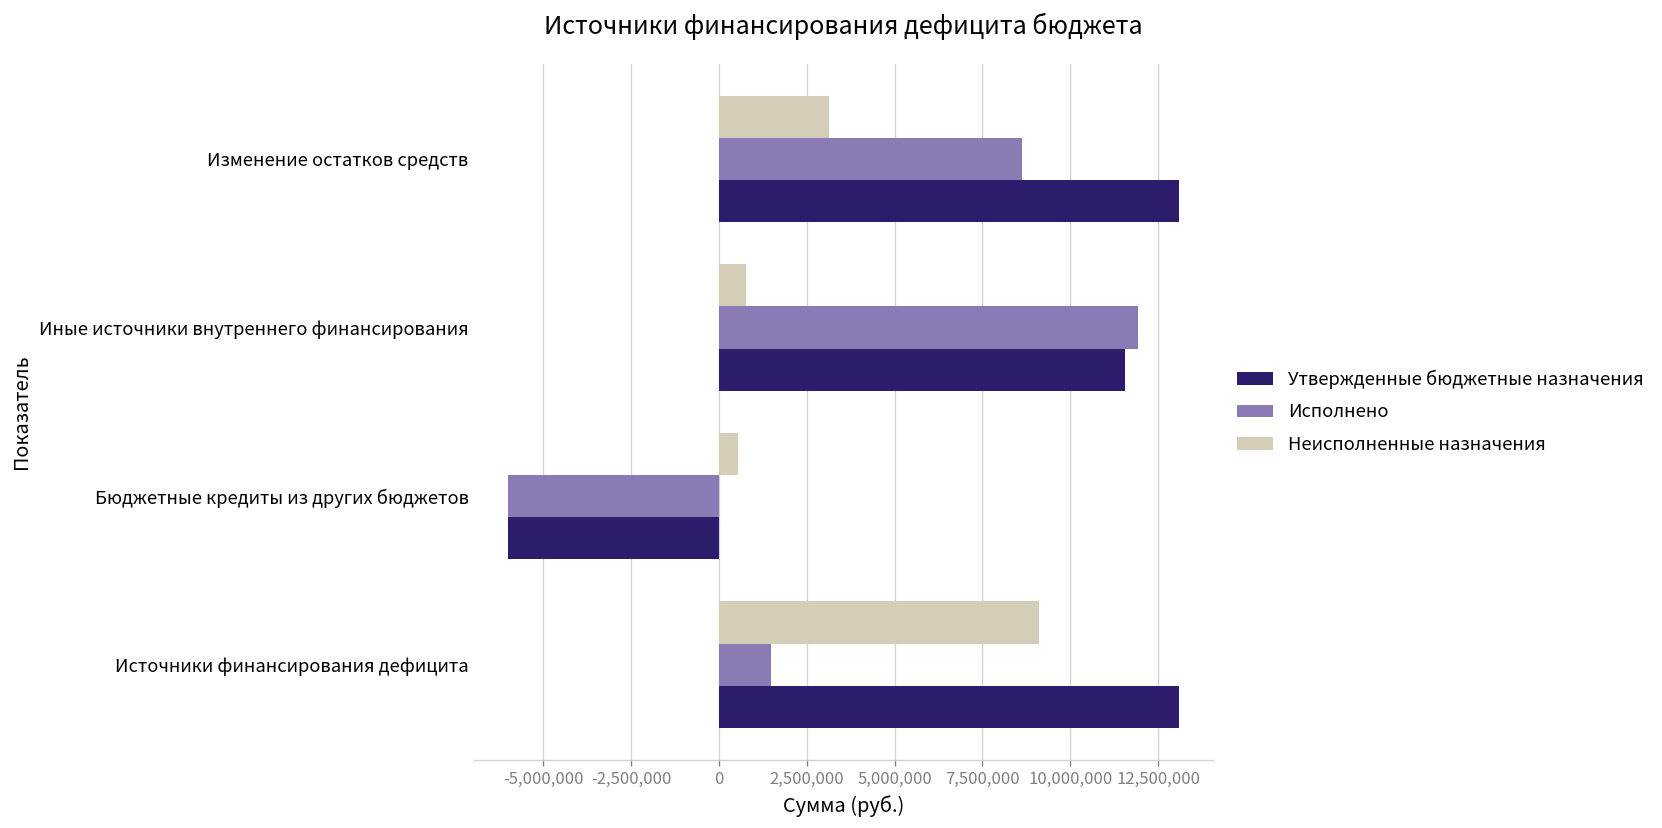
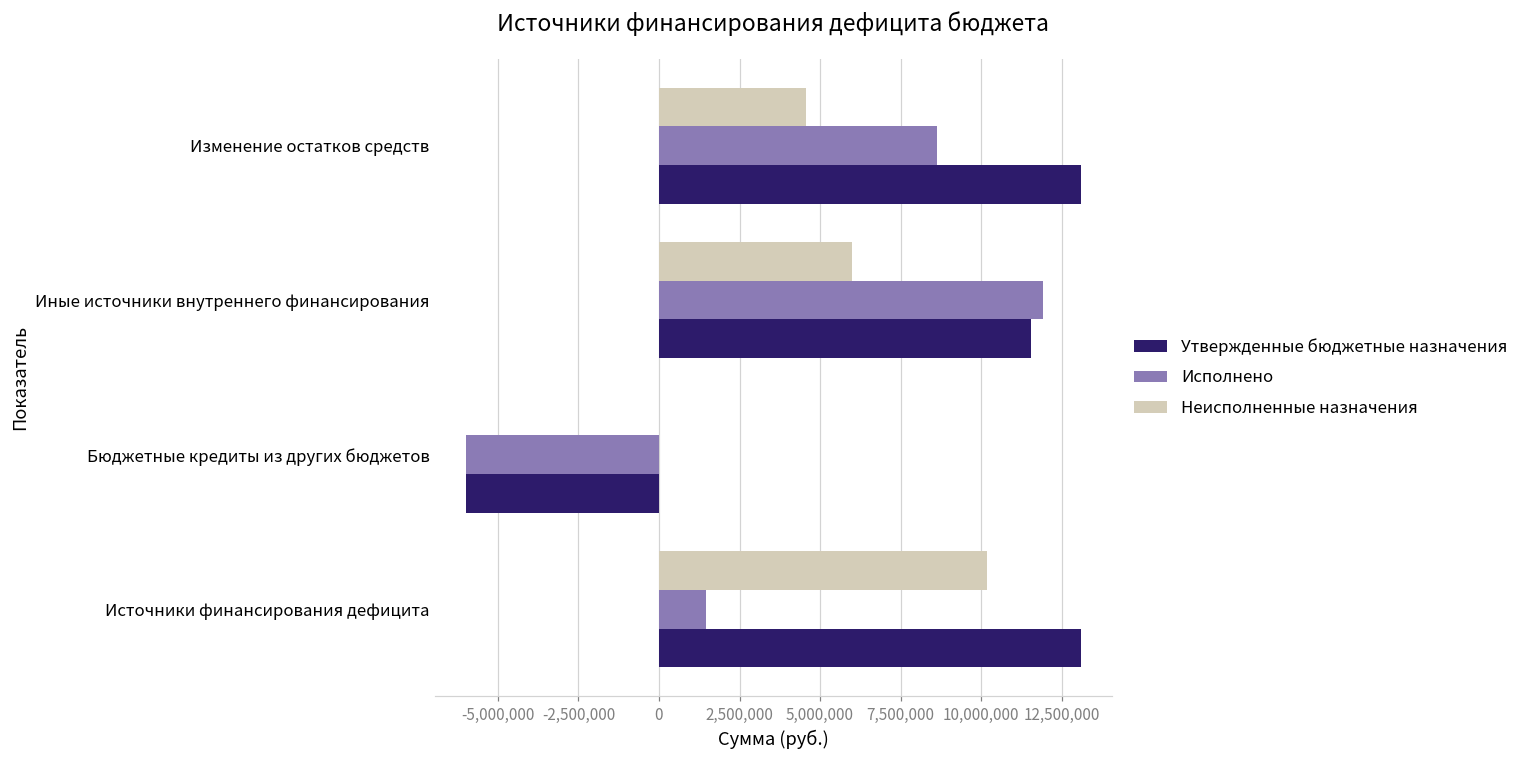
Неисполненные назначения, Изменение остатков средств: 3,100,000 -> 4,600,000
Неисполненные назначения, Иные источники внутреннего финансирования: 800,000 -> 6,000,000
Неисполненные назначения, Бюджетные кредиты из других бюджетов: 500,000 -> 0
Неисполненные назначения, Источники финансирования дефицита: 9,100,000 -> 10,200,000
